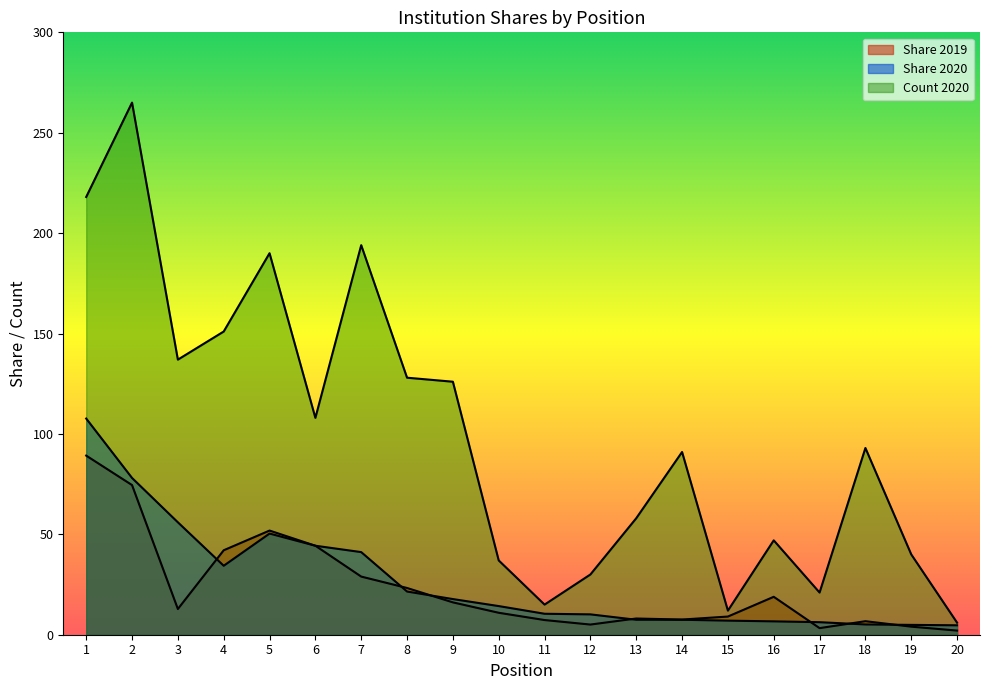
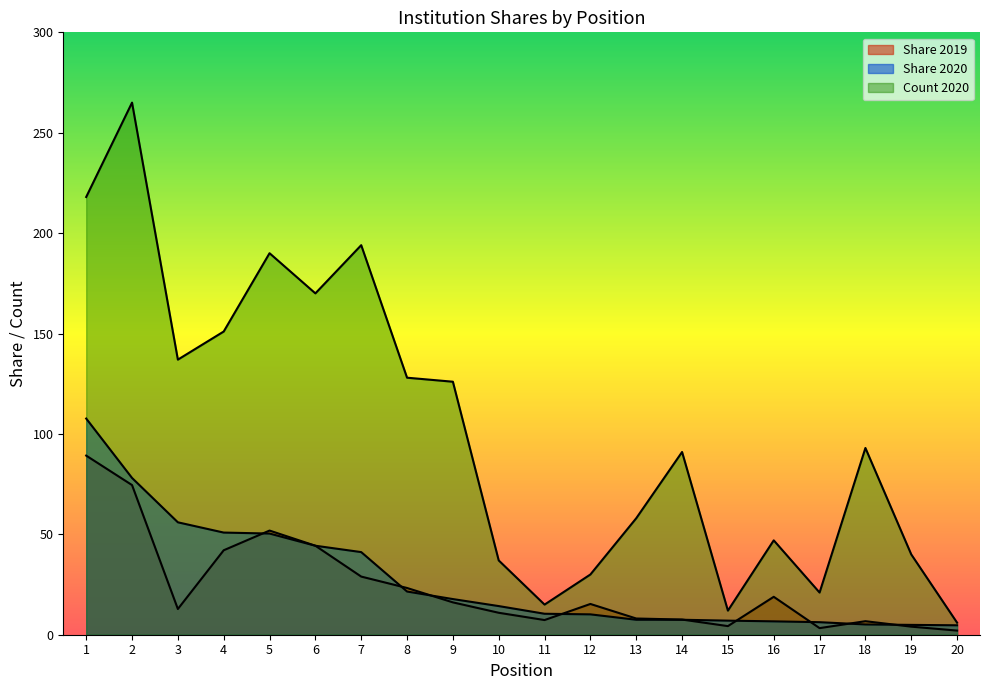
Share 2020, 4: 34 -> 51
Count 2020, 6: 108 -> 170
Share 2019, 12: 5 -> 15
Share 2019, 15: 9 -> 4
